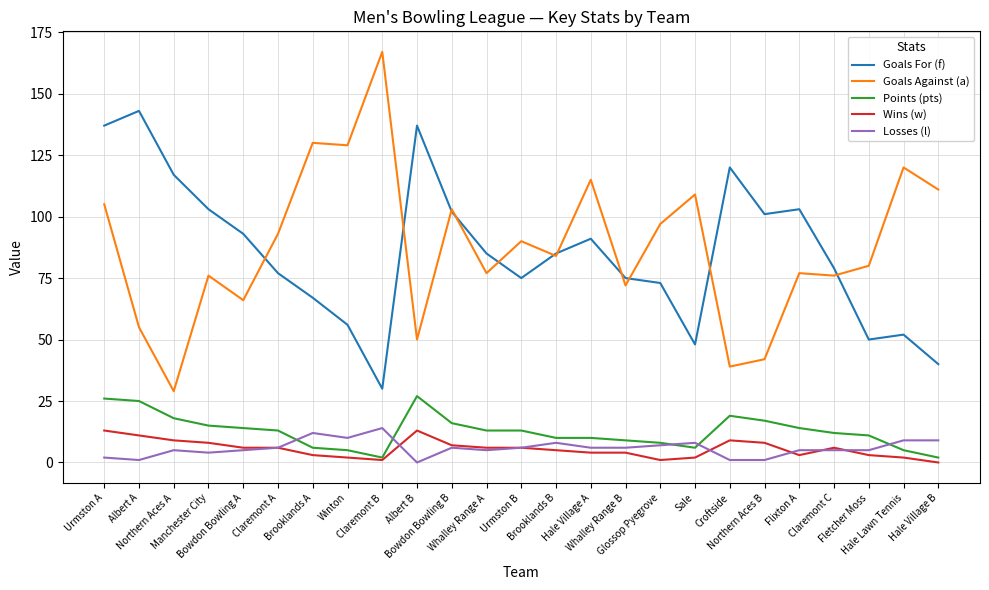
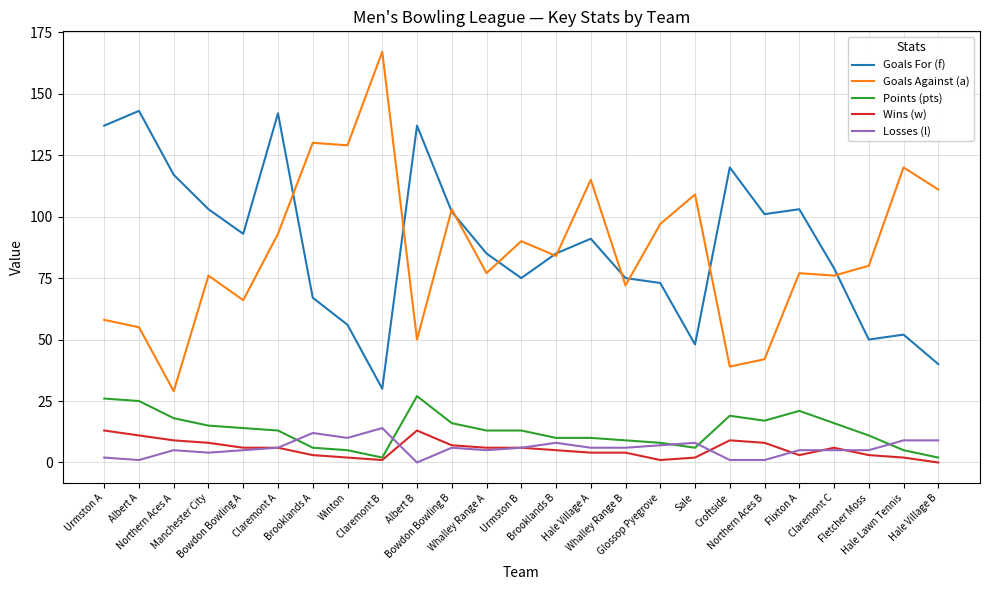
Goals Against (a), Urmston A: 105 -> 58
Goals For (f), Claremont A: 77 -> 142
Points (pts), Flixton A: 14 -> 21
Points (pts), Claremont C: 12 -> 16
